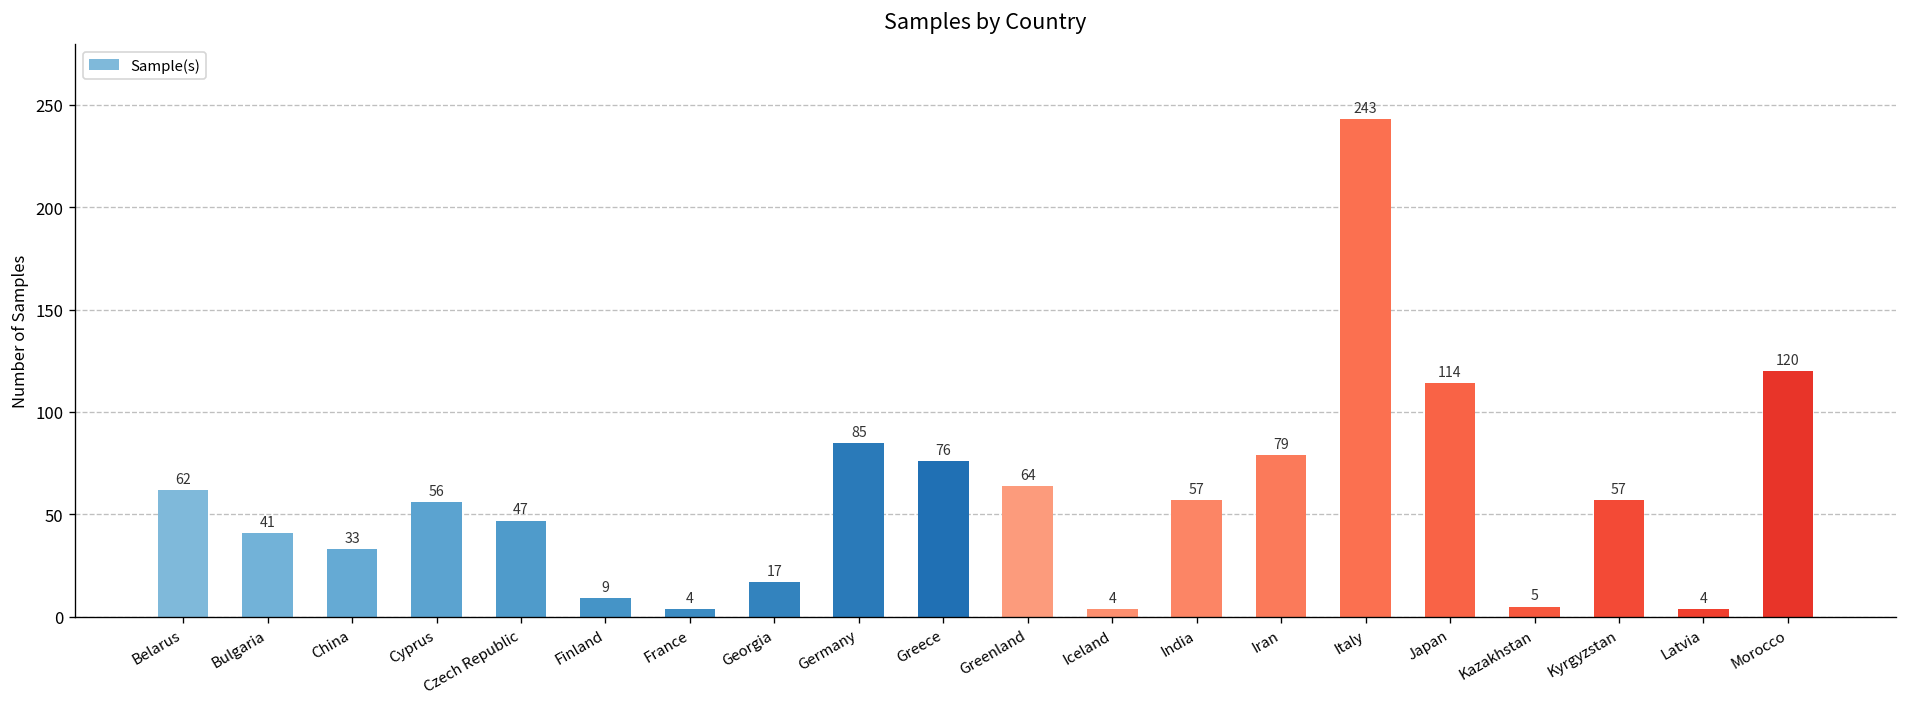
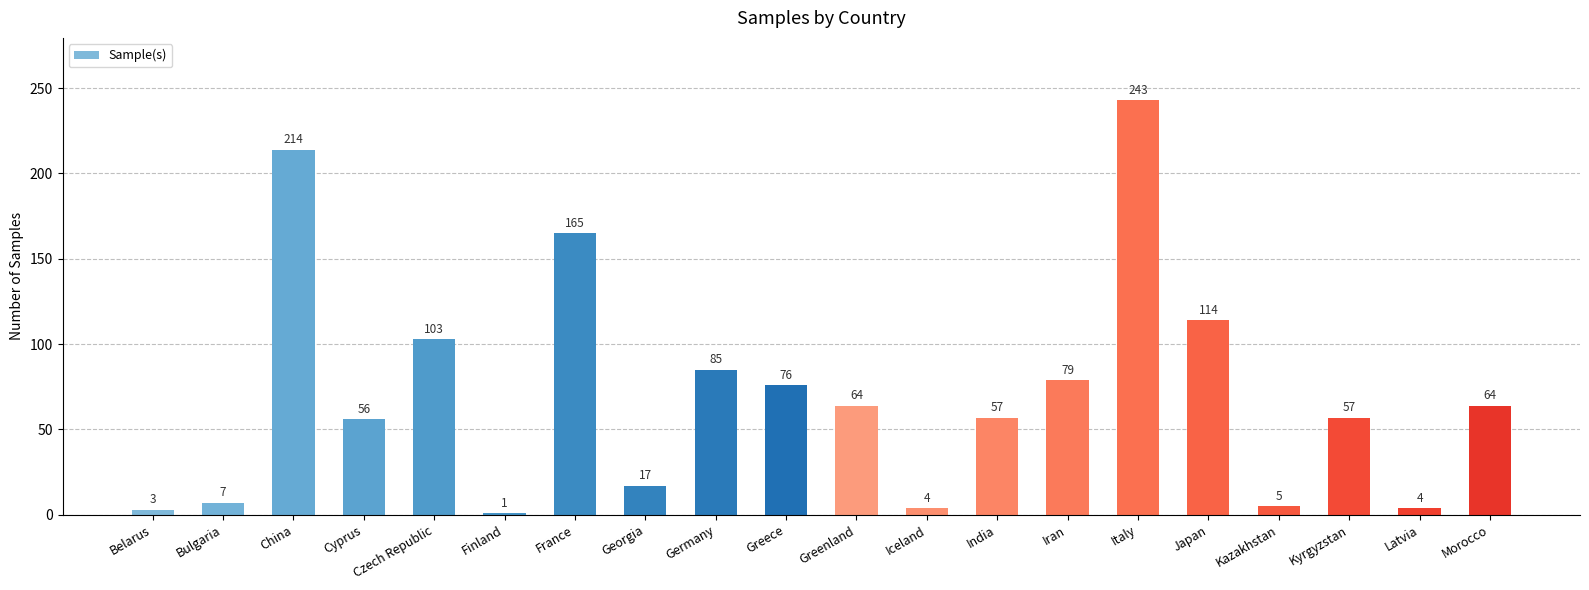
Belarus: 62 -> 3
Bulgaria: 41 -> 7
China: 33 -> 214
Czech Republic: 47 -> 103
Finland: 9 -> 1
France: 4 -> 165
Morocco: 120 -> 64
